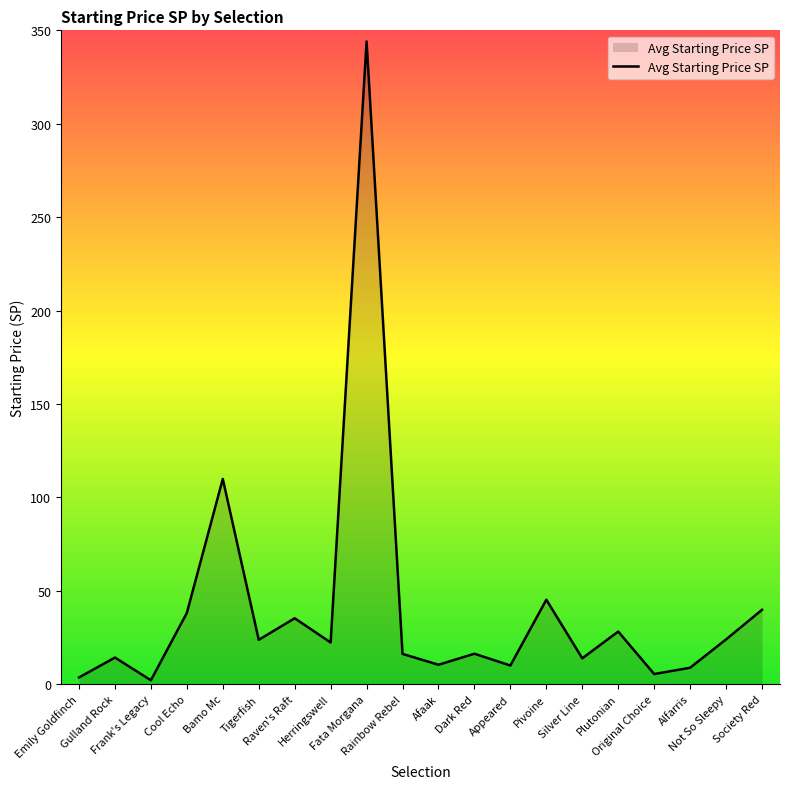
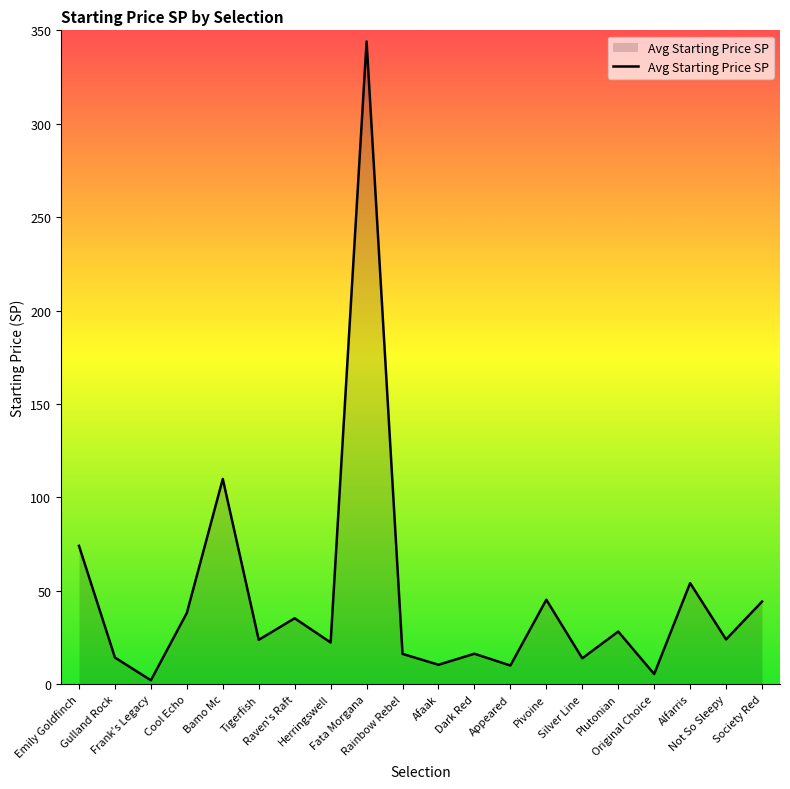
Emily Goldfinch: 4 -> 74
Alfarris: 9 -> 54
Society Red: 40 -> 44
